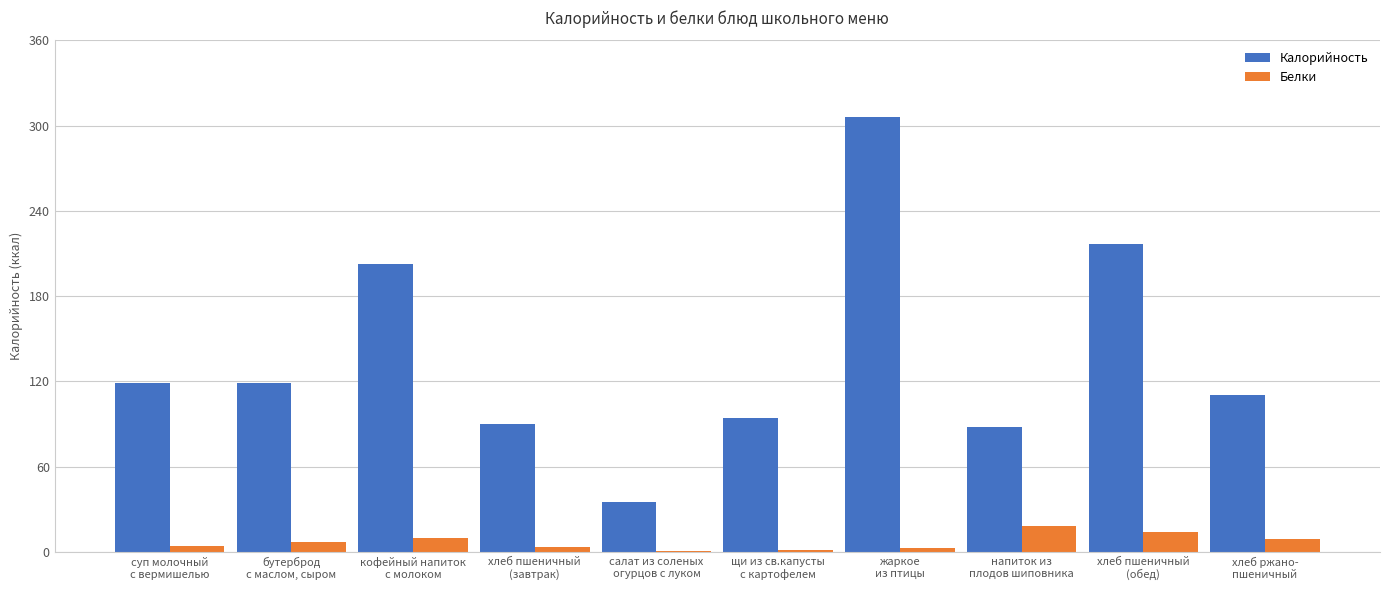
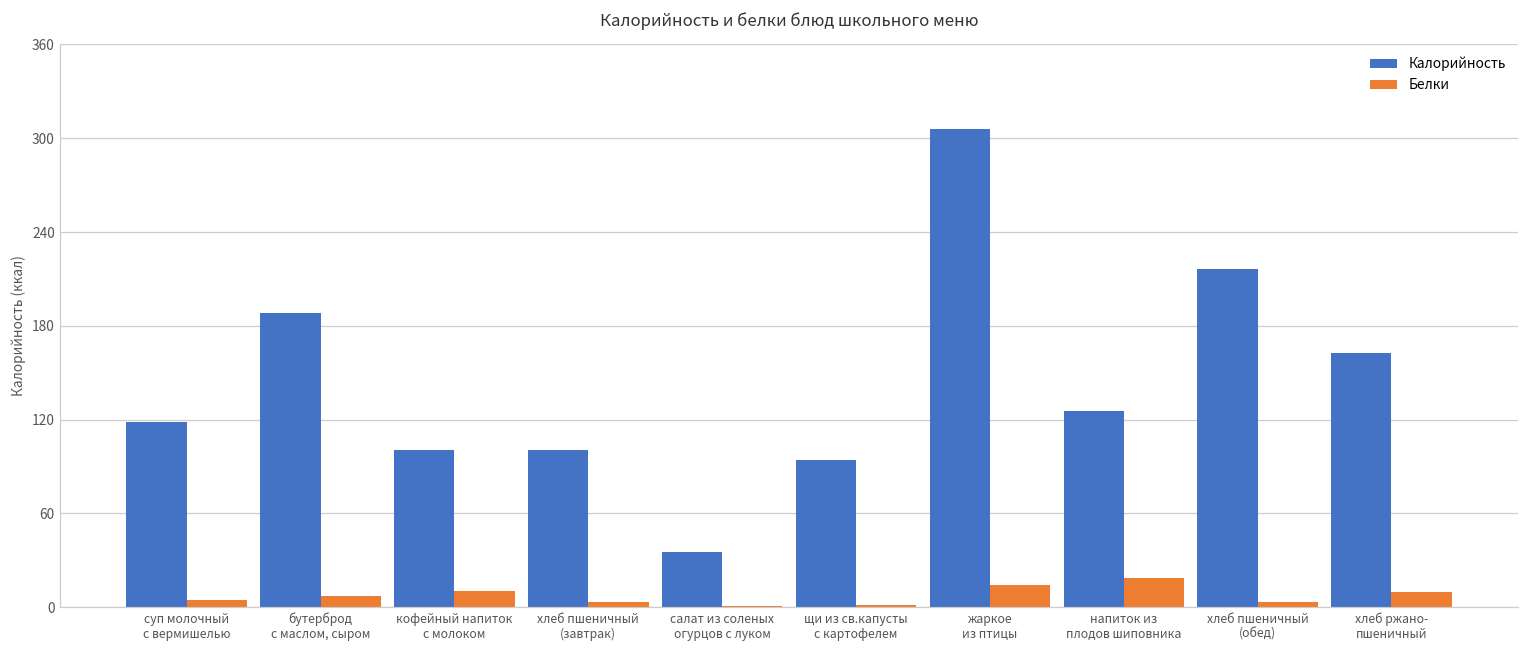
Калорийность, бутерброд с маслом, сыром: 119 -> 188
Калорийность, кофейный напиток с молоком: 202 -> 101
Калорийность, хлеб пшеничный (завтрак): 90 -> 101
Белки, жаркое из птицы: 3 -> 14
Калорийность, напиток из плодов шиповника: 88 -> 126
Белки, хлеб пшеничный (обед): 14 -> 3
Калорийность, хлеб ржано- пшеничный: 110 -> 163
